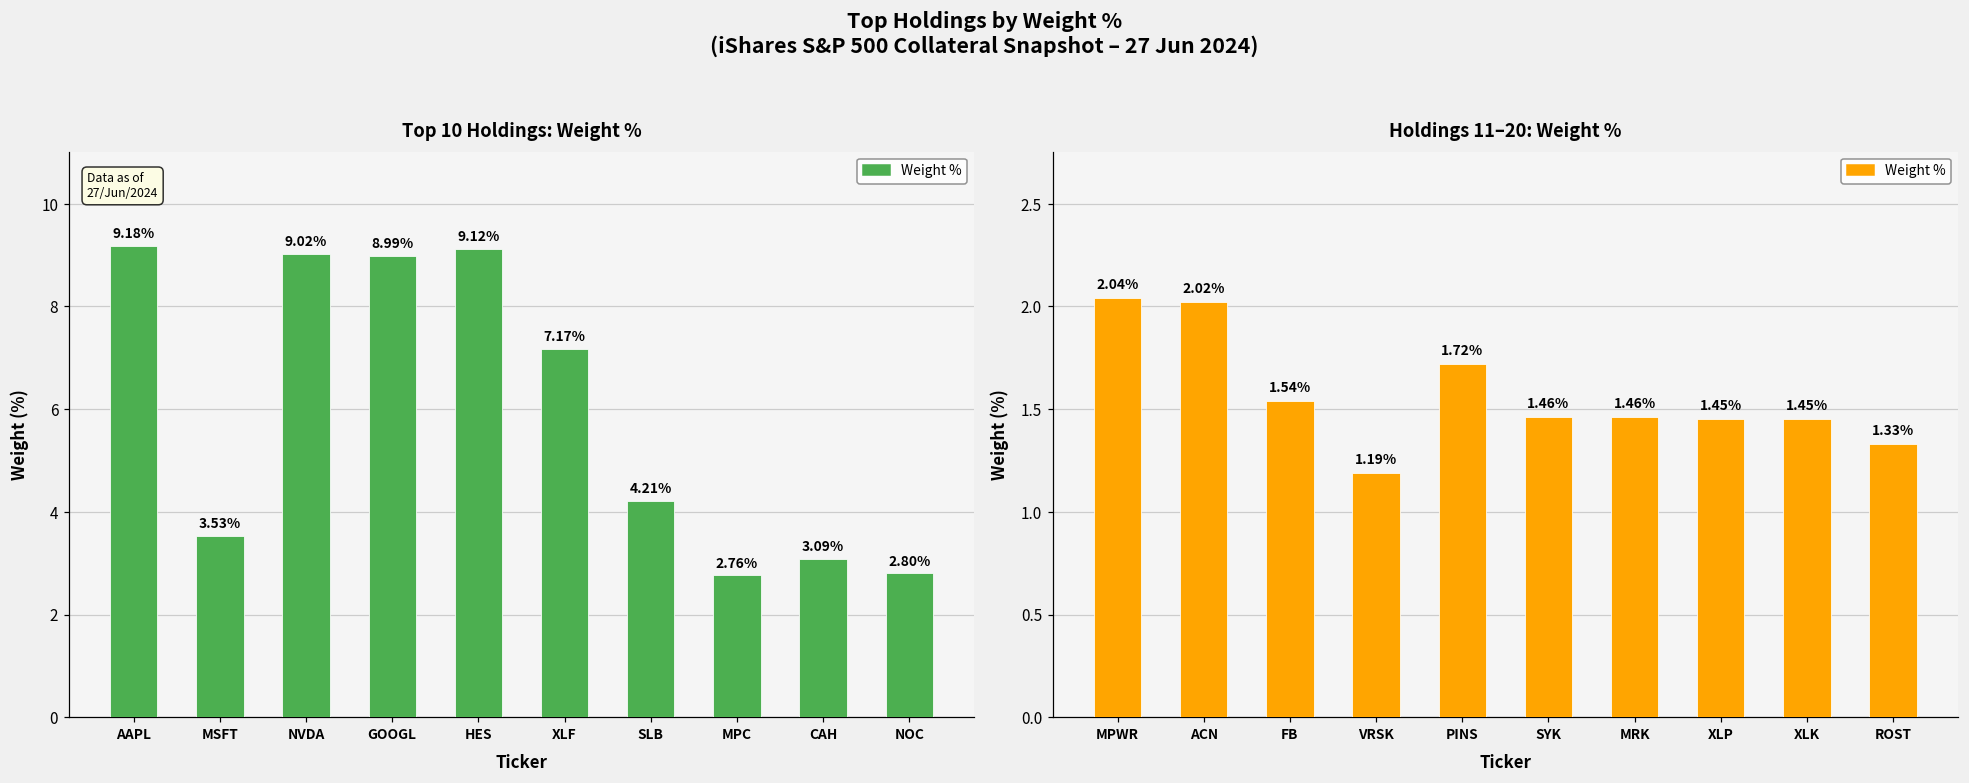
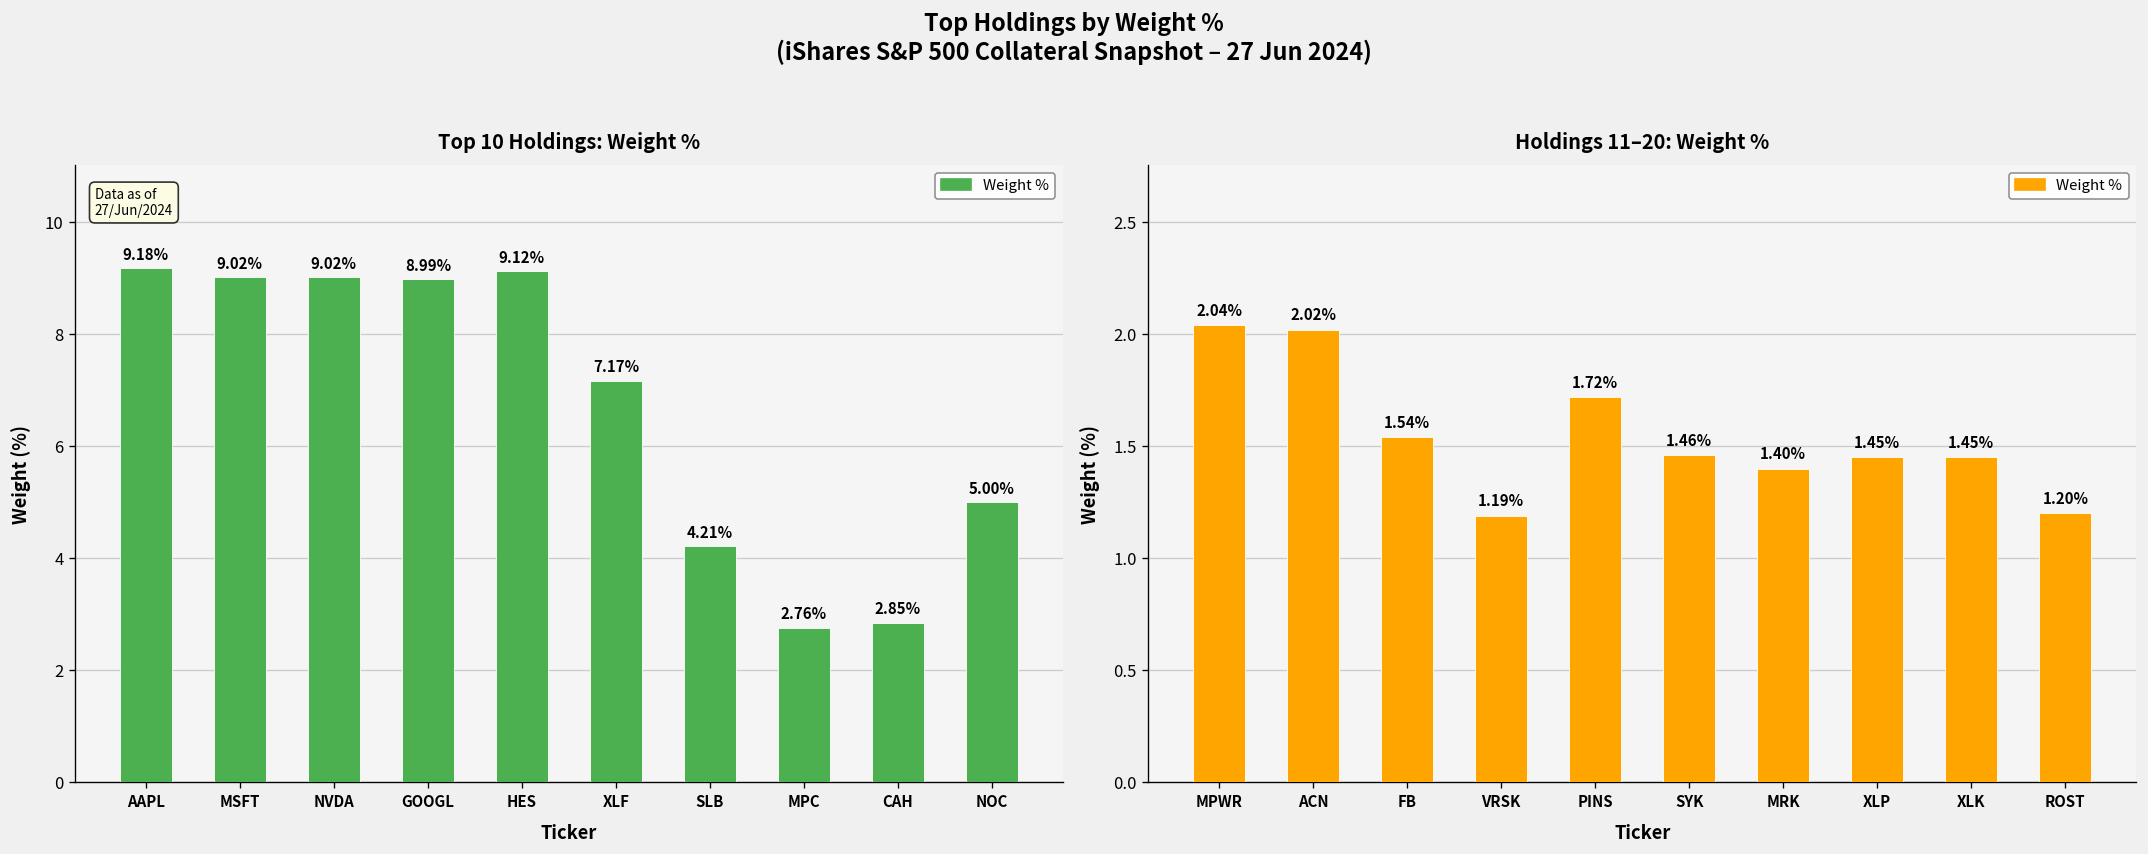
Top 10 Holdings: Weight %, MSFT: 3.53% -> 9.02%
Top 10 Holdings: Weight %, CAH: 3.09% -> 2.85%
Top 10 Holdings: Weight %, NOC: 2.80% -> 5.00%
Holdings 11–20: Weight %, MRK: 1.46% -> 1.40%
Holdings 11–20: Weight %, ROST: 1.33% -> 1.20%
